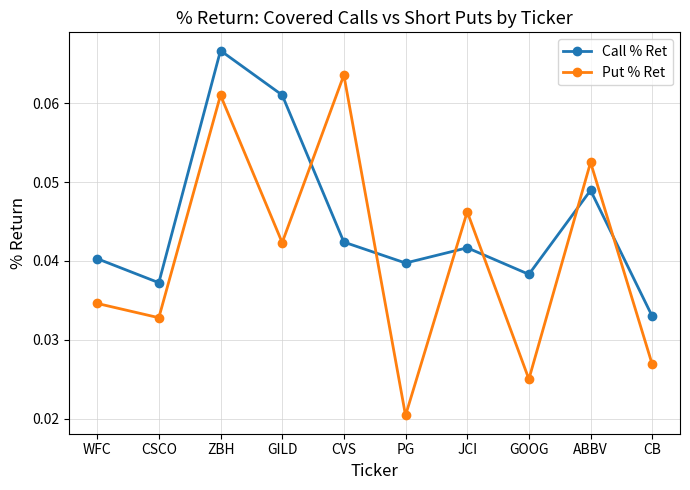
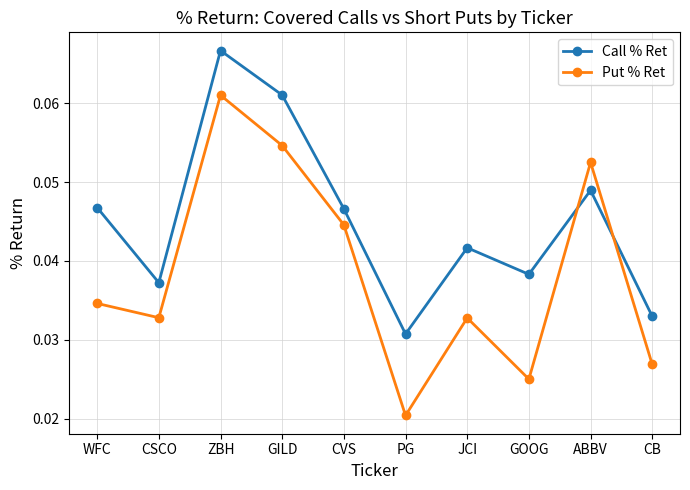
Call % Ret, WFC: 0.040 -> 0.047
Put % Ret, GILD: 0.042 -> 0.055
Call % Ret, CVS: 0.042 -> 0.047
Put % Ret, CVS: 0.064 -> 0.045
Call % Ret, PG: 0.040 -> 0.031
Put % Ret, JCI: 0.046 -> 0.033
